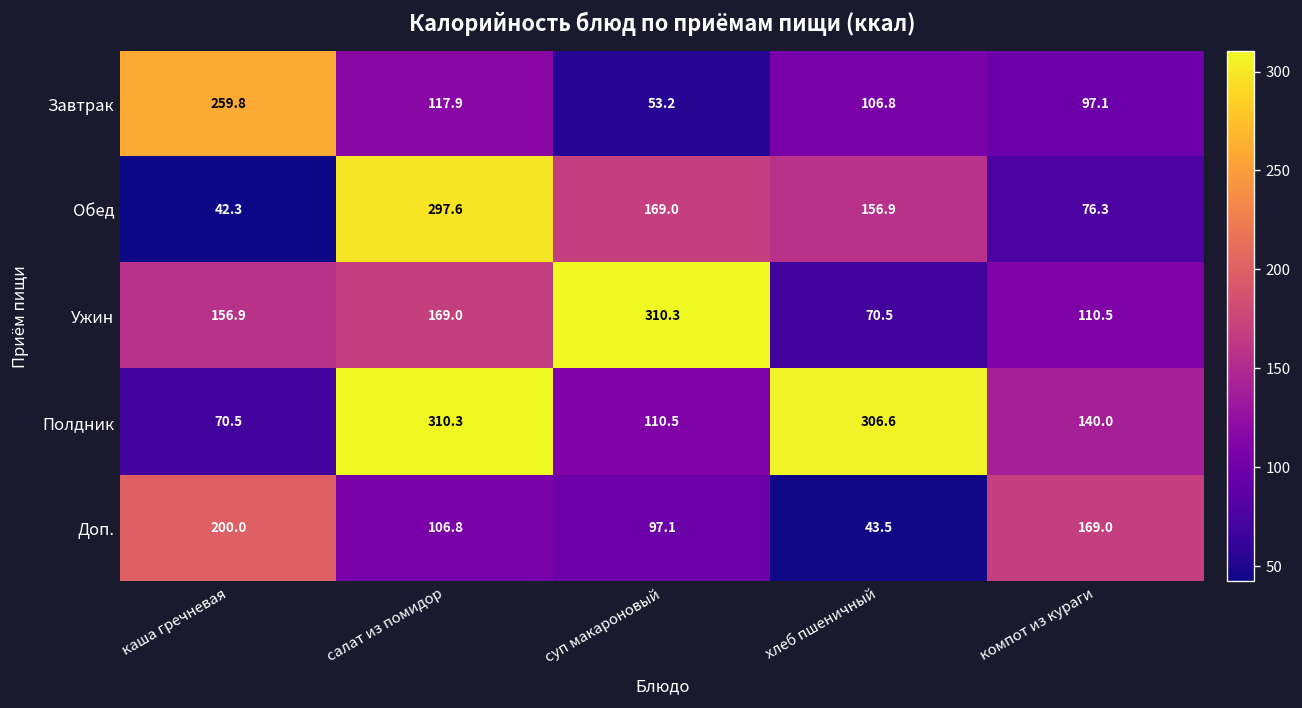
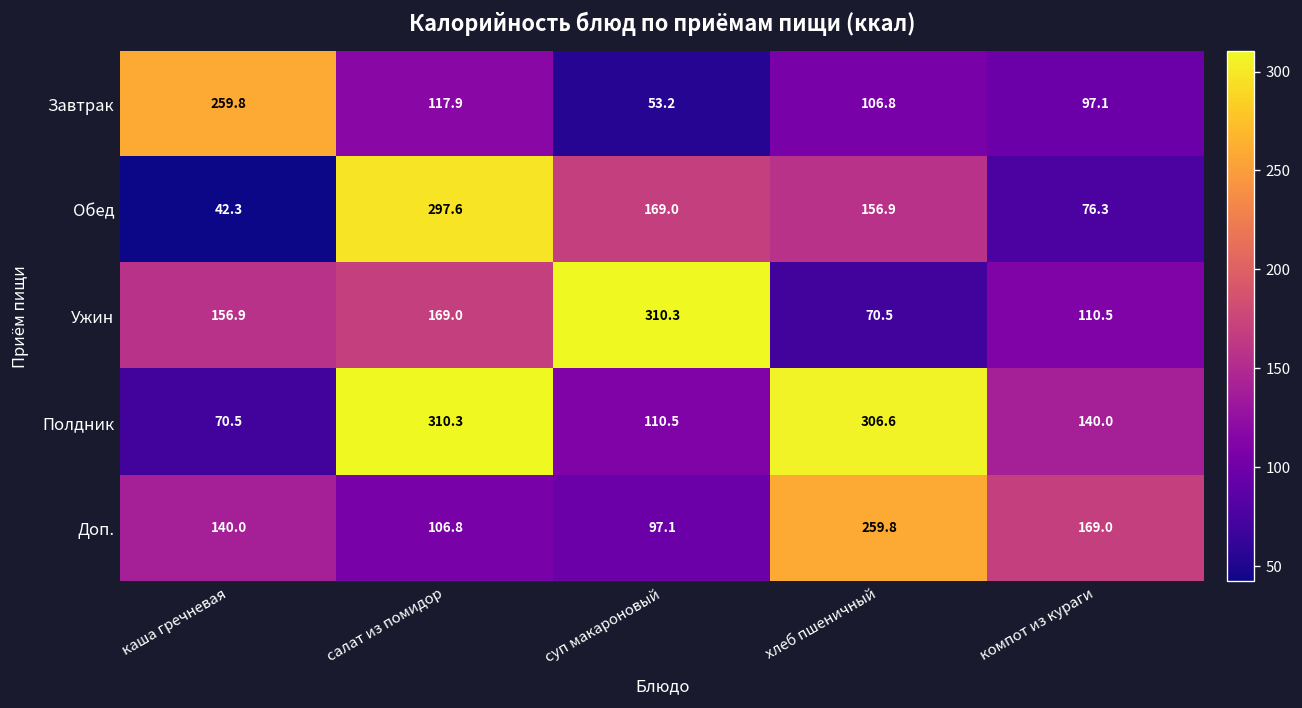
Доп., каша гречневая: 200.0 -> 140.0
Доп., хлеб пшеничный: 43.5 -> 259.8
